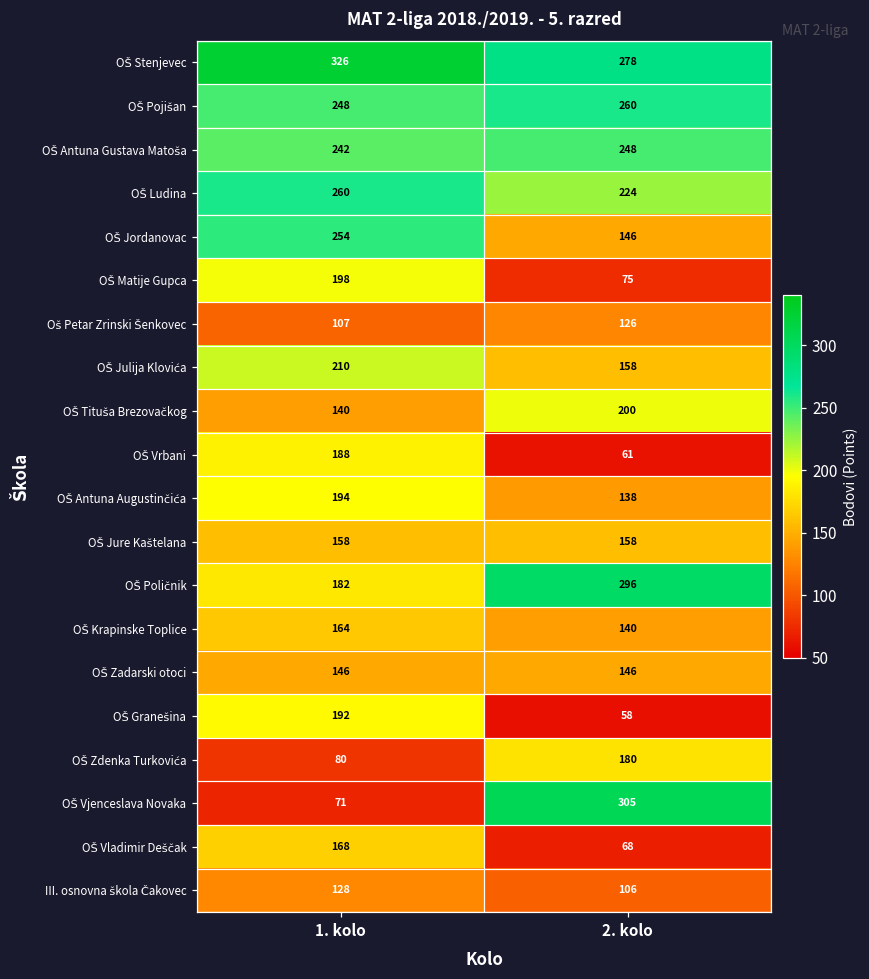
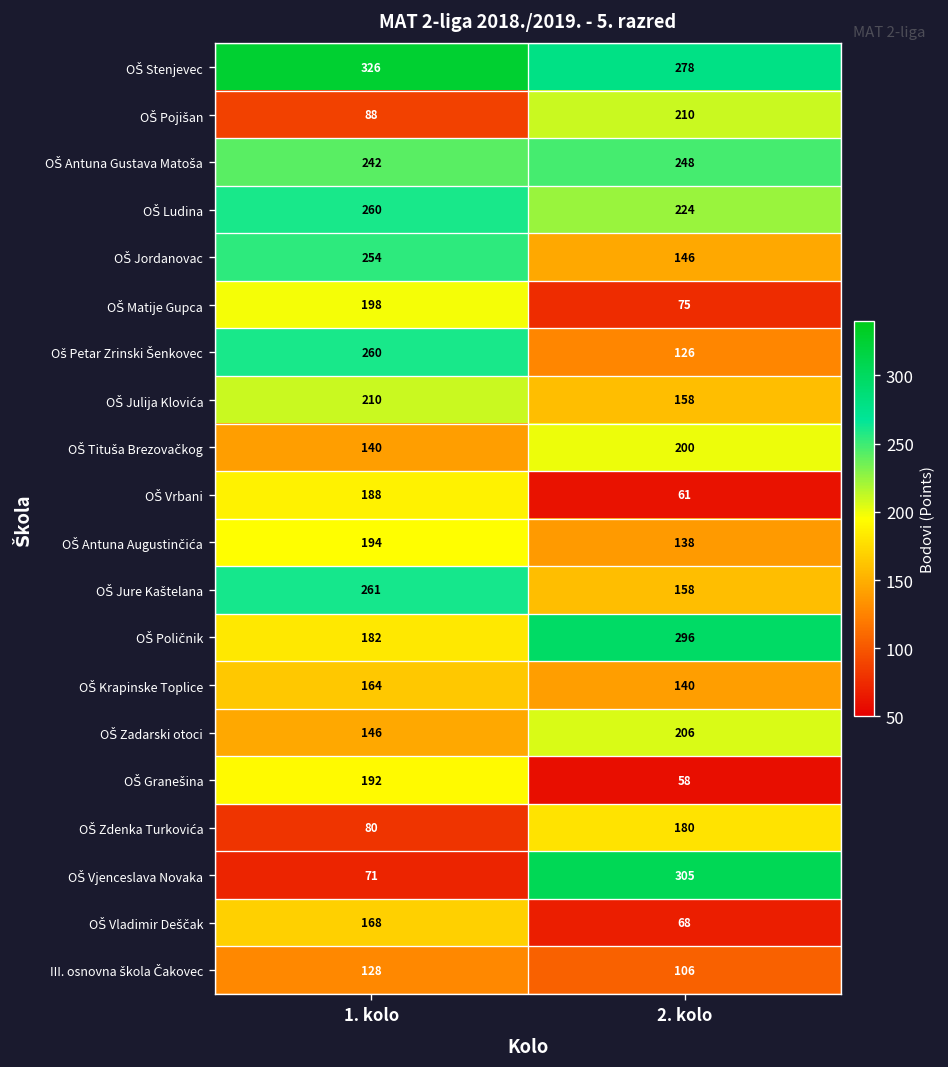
OŠ Pojišan, 1. kolo: 248 -> 88
OŠ Pojišan, 2. kolo: 260 -> 210
Oš Petar Zrinski Šenkovec, 1. kolo: 107 -> 260
OŠ Jure Kaštelana, 1. kolo: 158 -> 261
OŠ Zadarski otoci, 2. kolo: 146 -> 206
